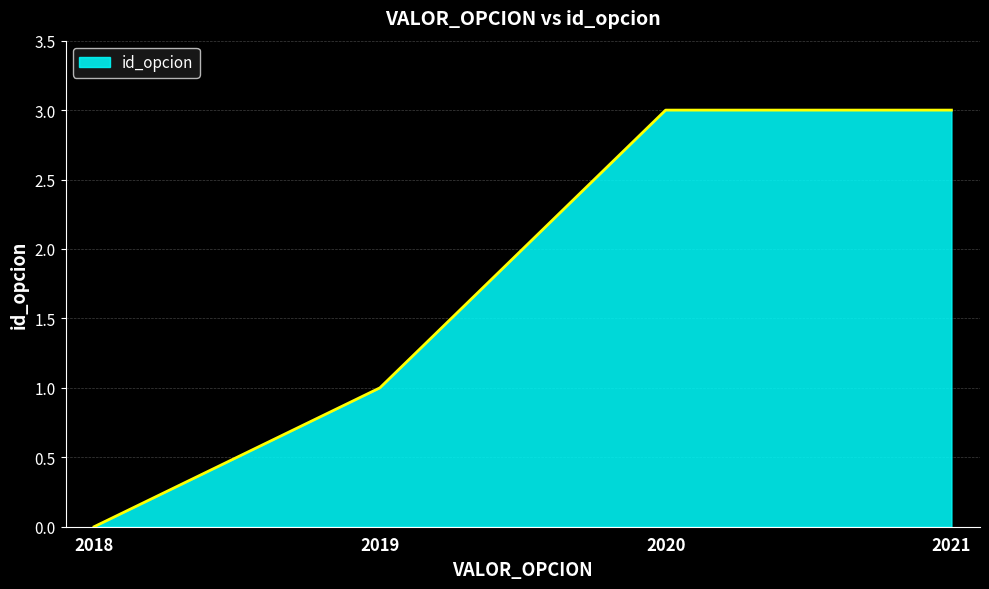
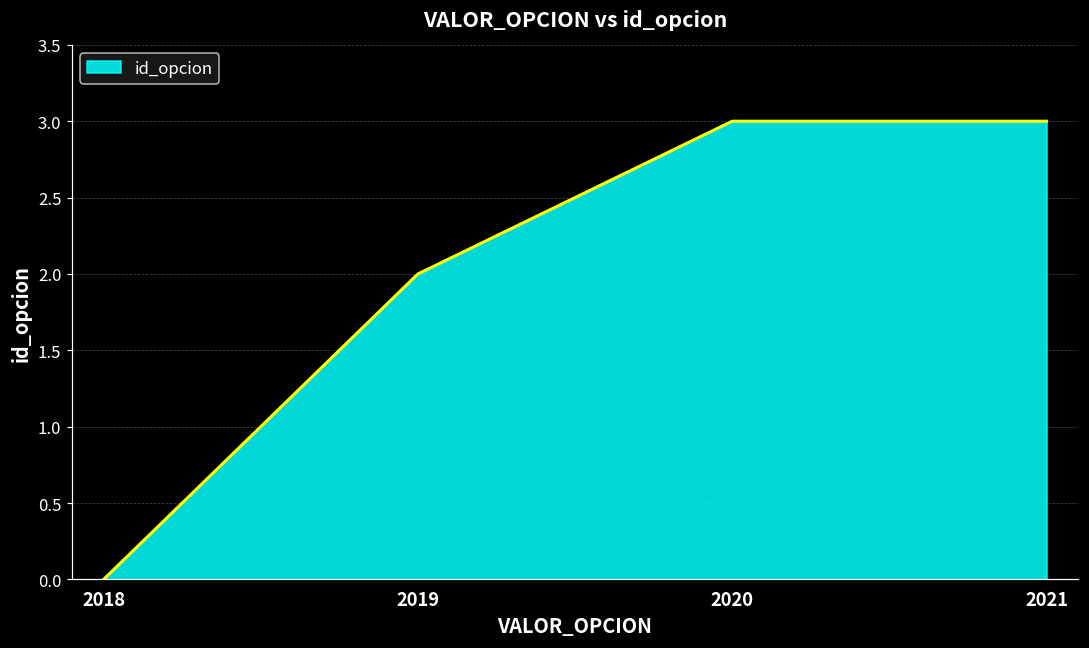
2019: 1 -> 2
